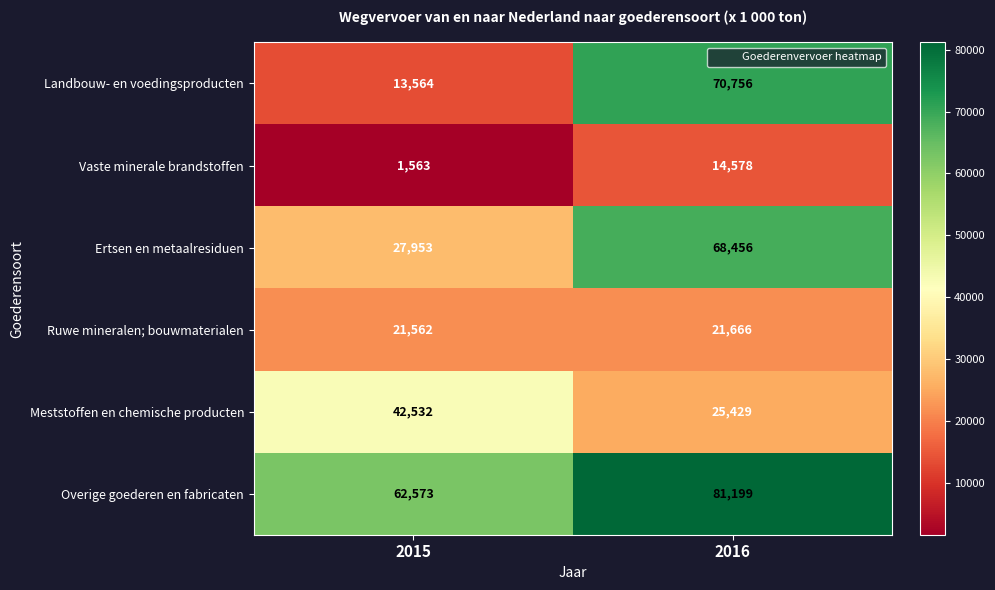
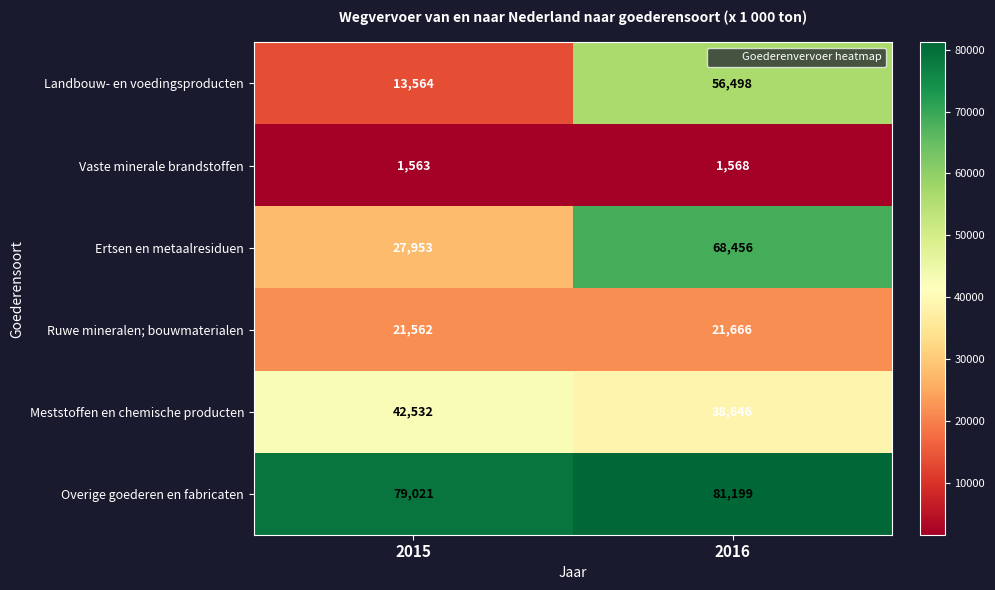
Landbouw- en voedingsproducten, 2016: 70,756 -> 56,498
Vaste minerale brandstoffen, 2016: 14,578 -> 1,568
Meststoffen en chemische producten, 2016: 25,429 -> 38,646
Overige goederen en fabricaten, 2015: 62,573 -> 79,021
